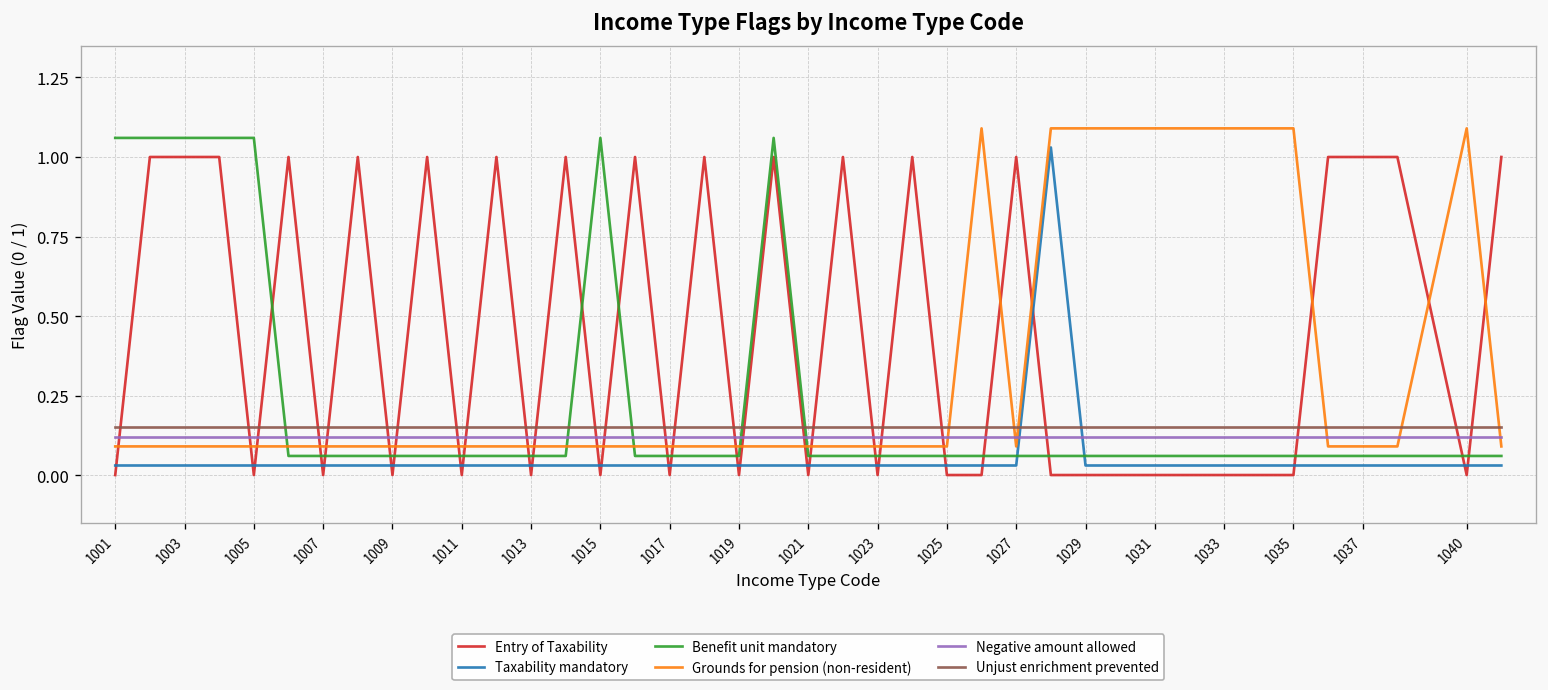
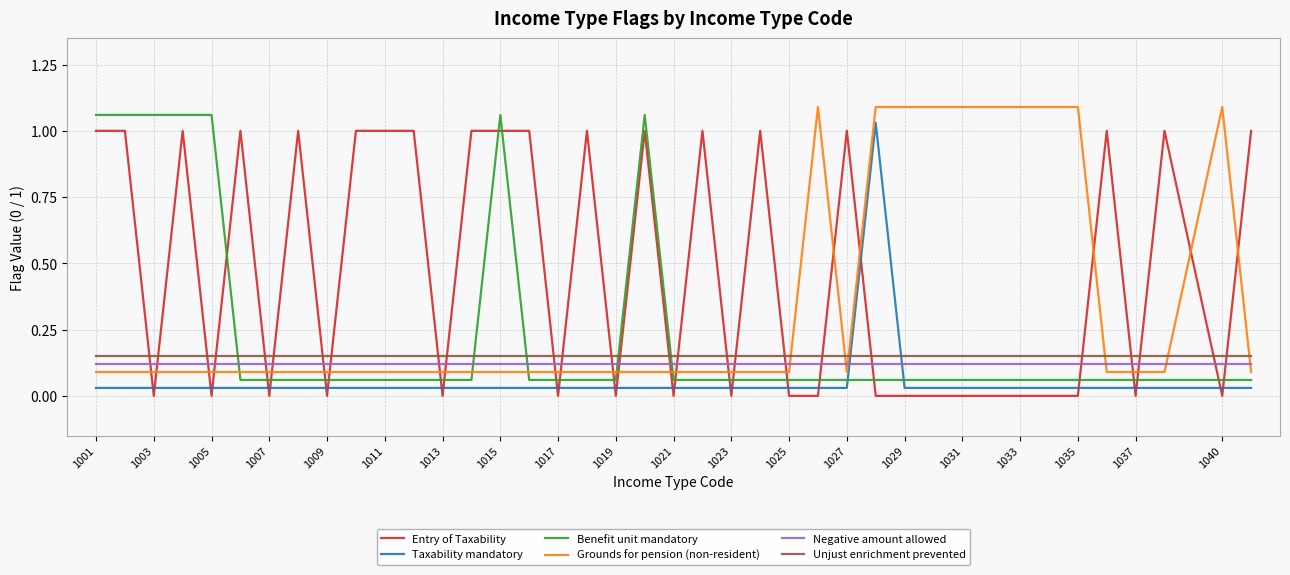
Entry of Taxability, 1001: 0 -> 1
Entry of Taxability, 1003: 1 -> 0
Entry of Taxability, 1011: 0 -> 1
Entry of Taxability, 1015: 0 -> 1
Entry of Taxability, 1037: 1 -> 0
